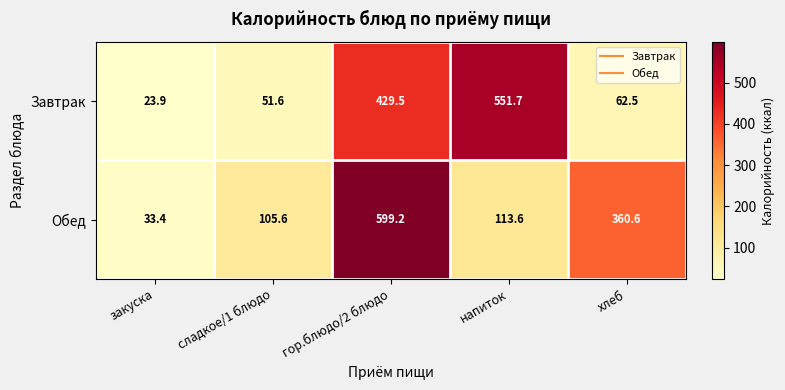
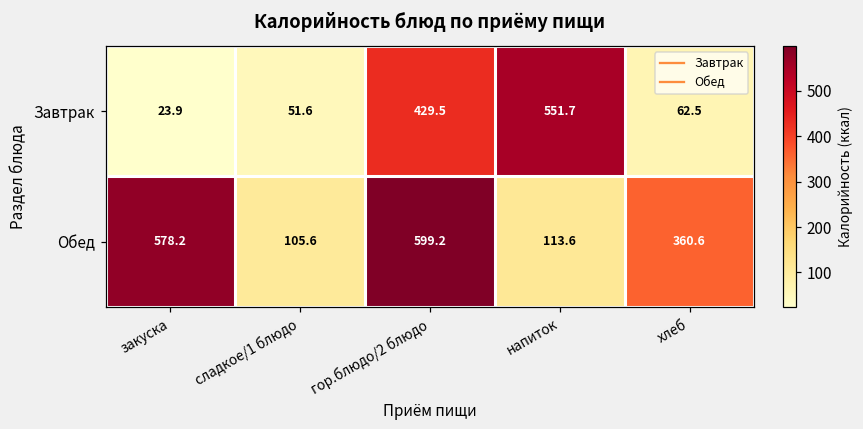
Обед, закуска: 33.4 -> 578.2
